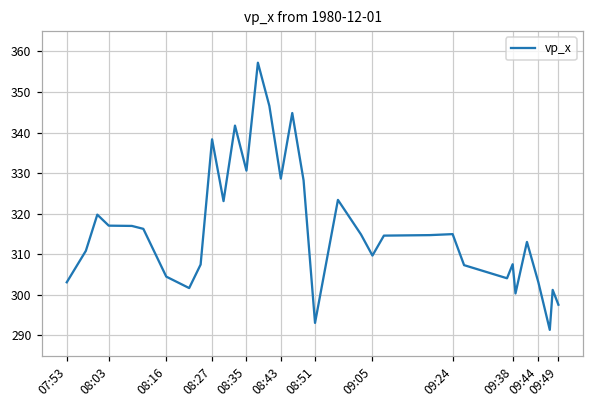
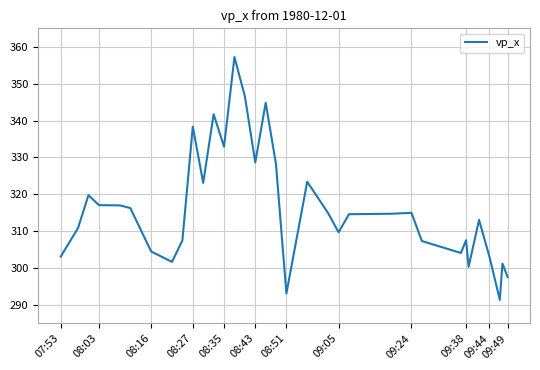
08:35: 331 -> 333
